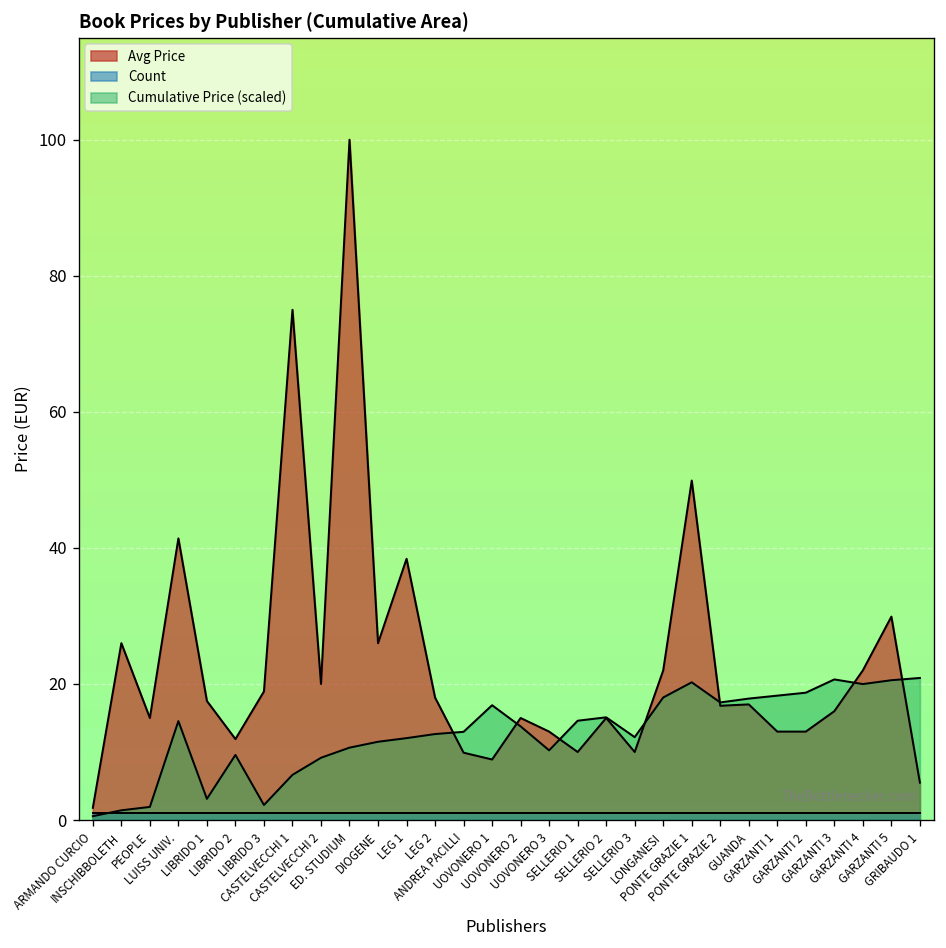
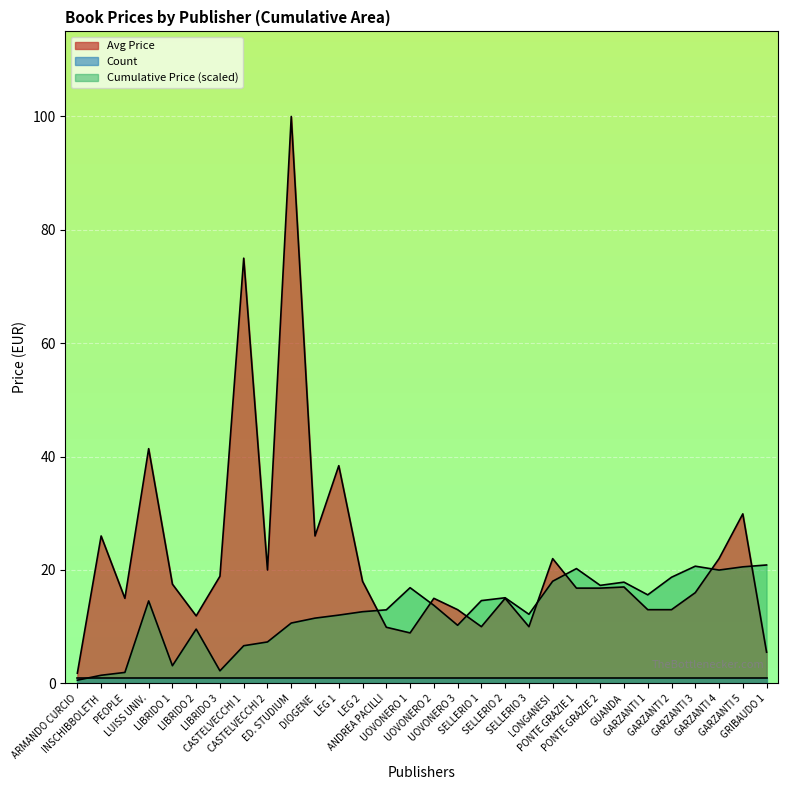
Cumulative Price (scaled), CASTELVECCHI 2: 9 -> 7
Avg Price, PONTE GRAZIE 1: 50 -> 17
Cumulative Price (scaled), GARZANTI 1: 18 -> 16
